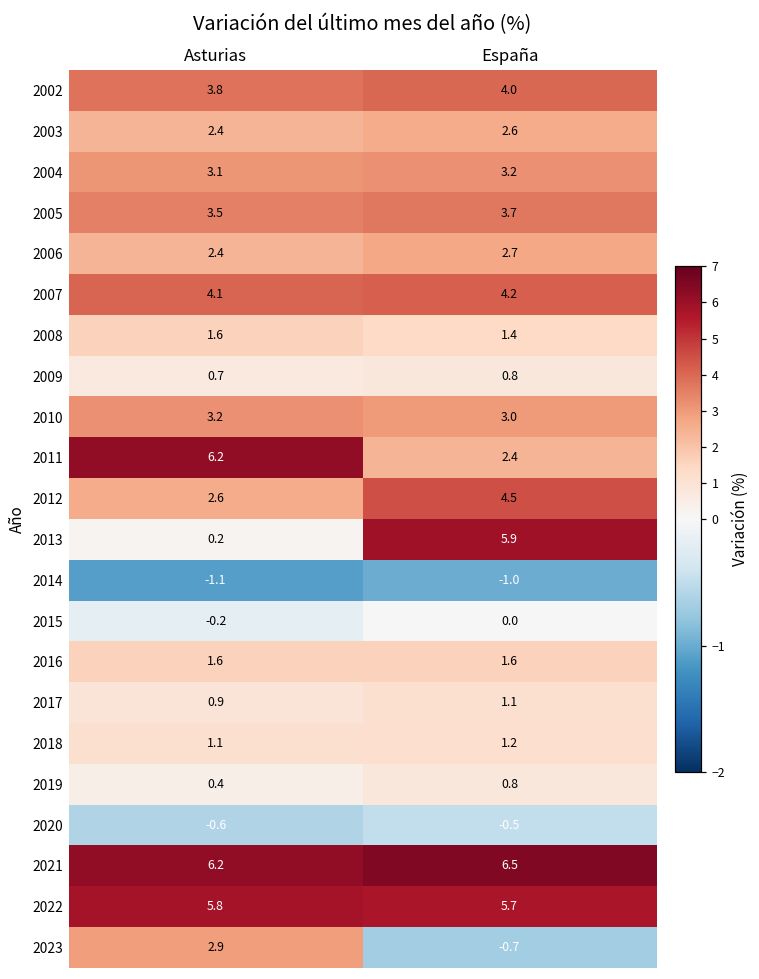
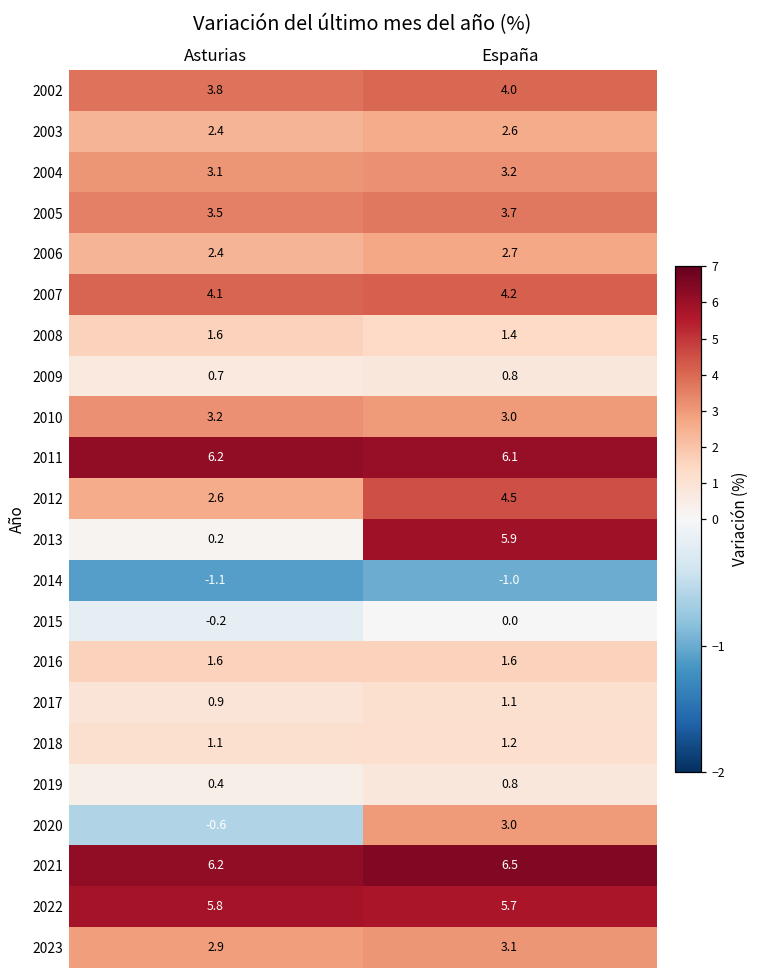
2011, España: 2.4 -> 6.1
2020, España: -0.5 -> 3.0
2023, España: -0.7 -> 3.1
